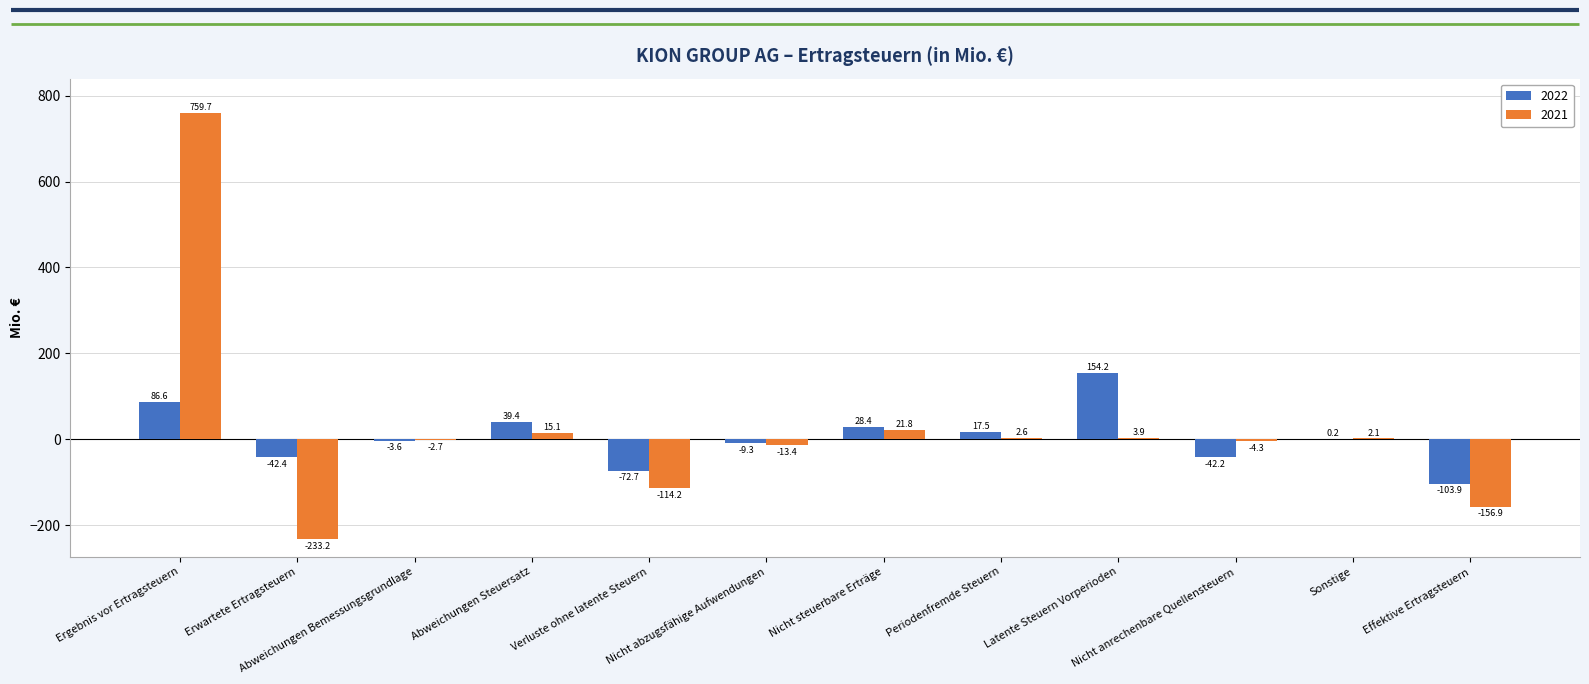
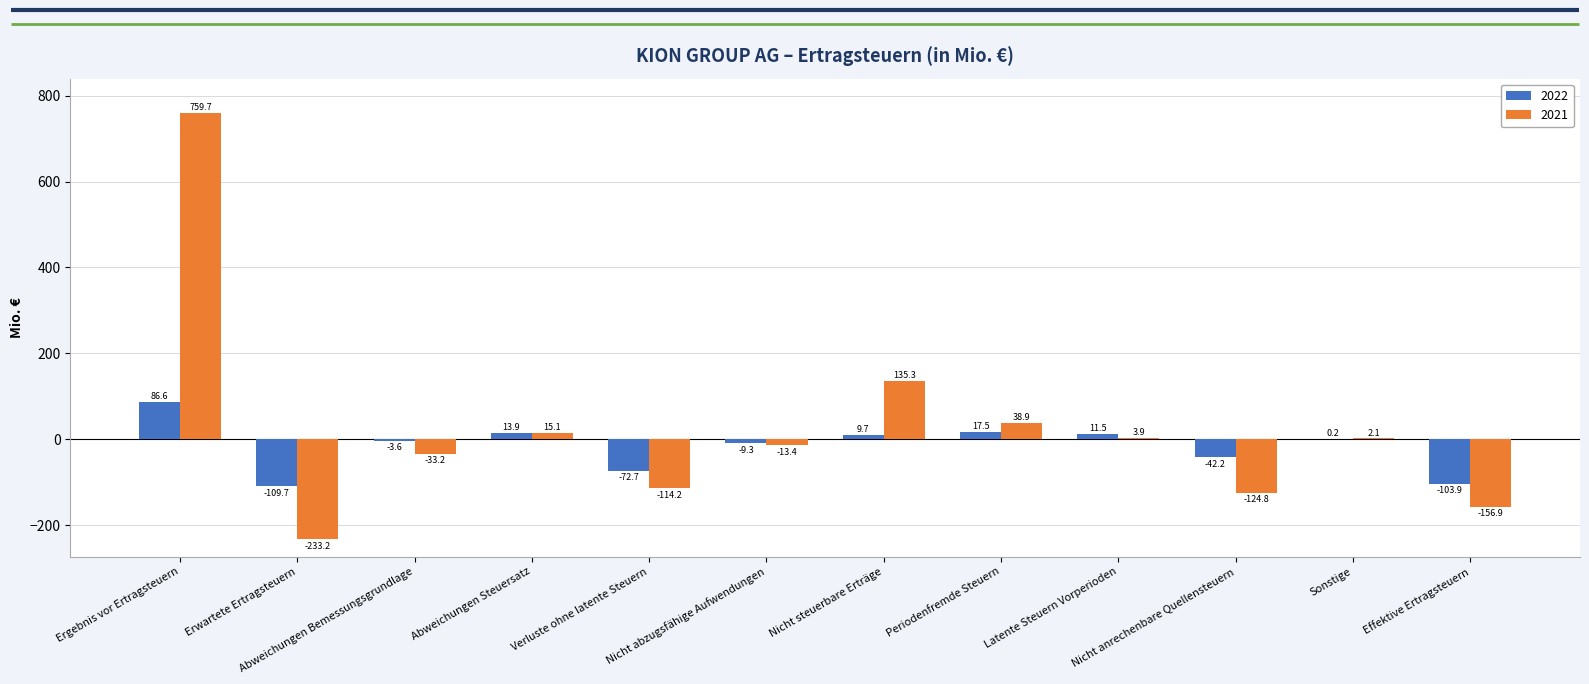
2022, Erwartete Ertragsteuern: -42.4 -> -109.7
2021, Abweichungen Bemessungsgrundlage: -2.7 -> -33.2
2022, Abweichungen Steuersatz: 39.4 -> 13.9
2022, Nicht steuerbare Erträge: 28.4 -> 9.7
2021, Nicht steuerbare Erträge: 21.8 -> 135.3
2021, Periodenfremde Steuern: 2.6 -> 38.9
2022, Latente Steuern Vorperioden: 154.2 -> 11.5
2021, Nicht anrechenbare Quellensteuern: -4.3 -> -124.8
